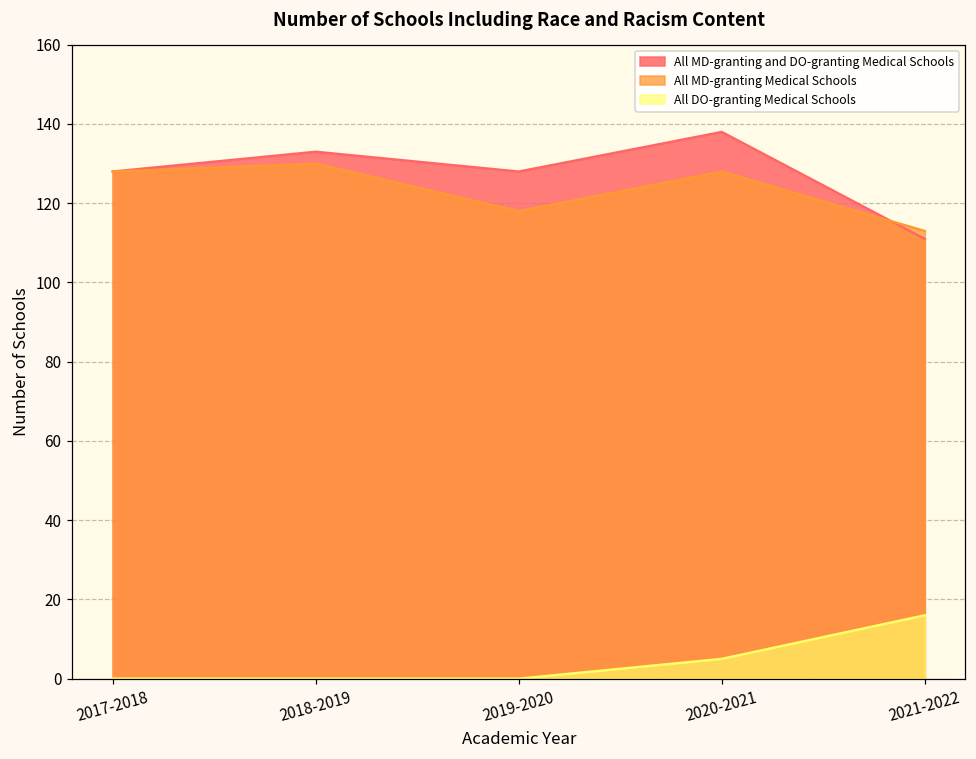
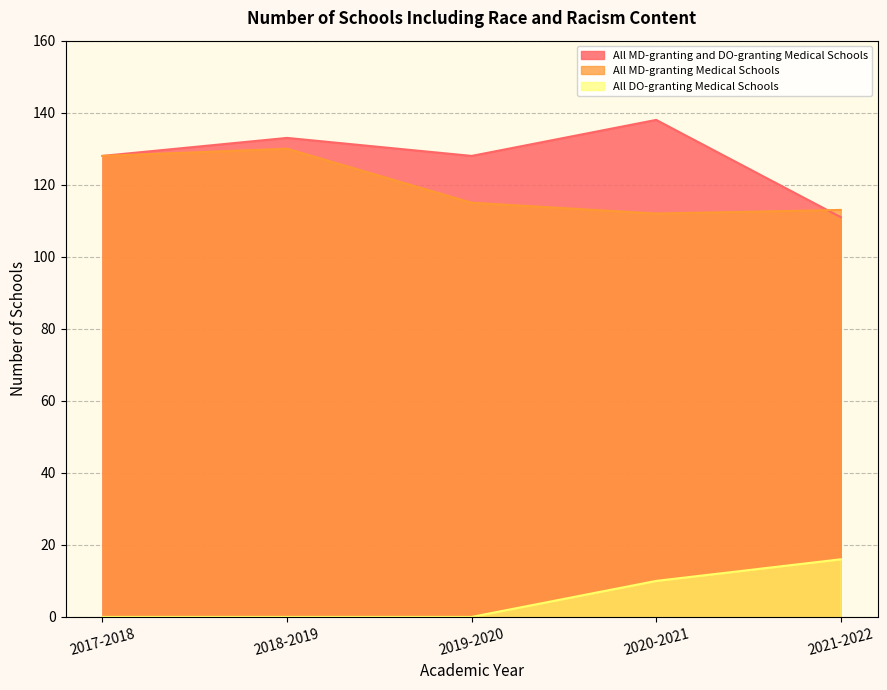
All MD-granting Medical Schools, 2019-2020: 118 -> 115
All MD-granting Medical Schools, 2020-2021: 128 -> 112
All DO-granting Medical Schools, 2020-2021: 5 -> 10
